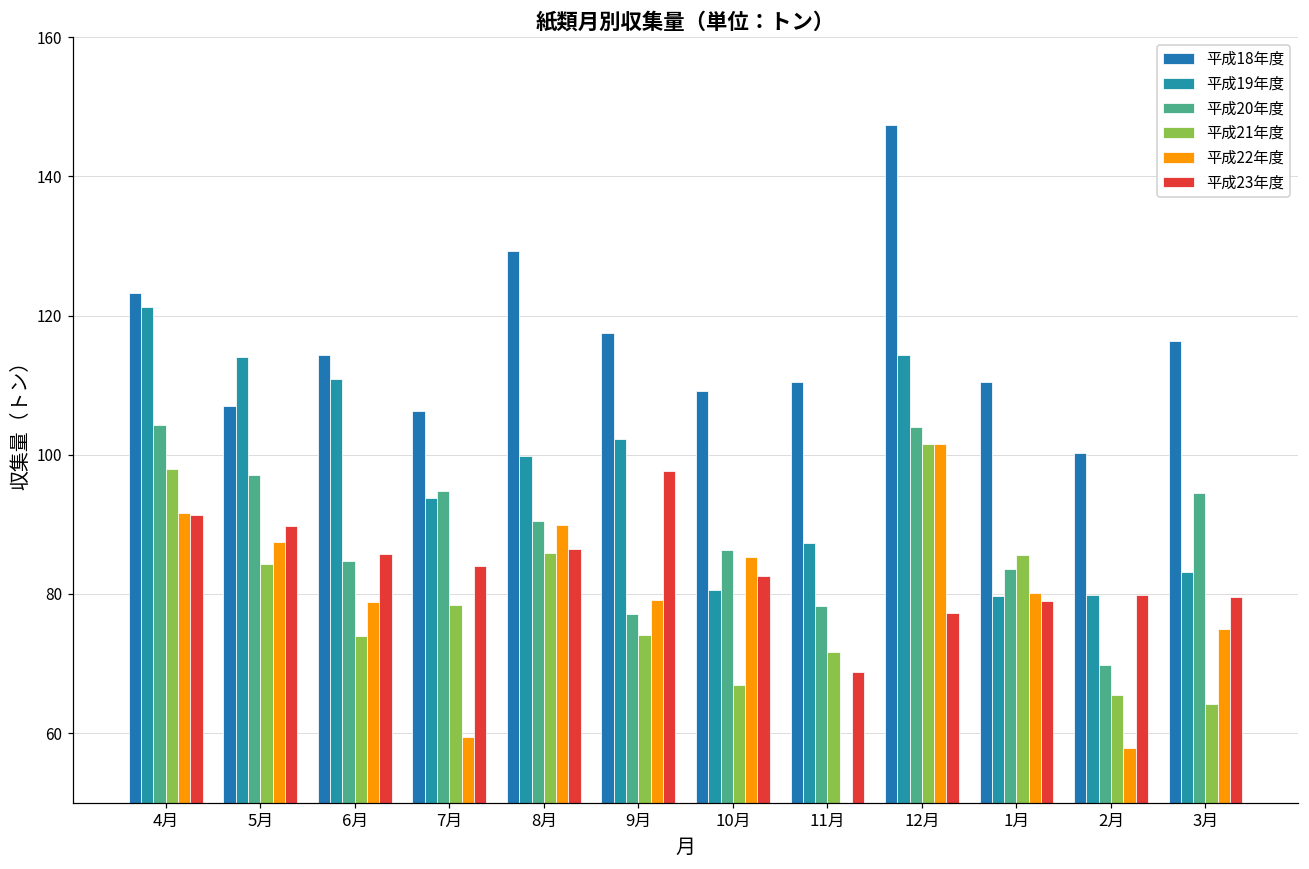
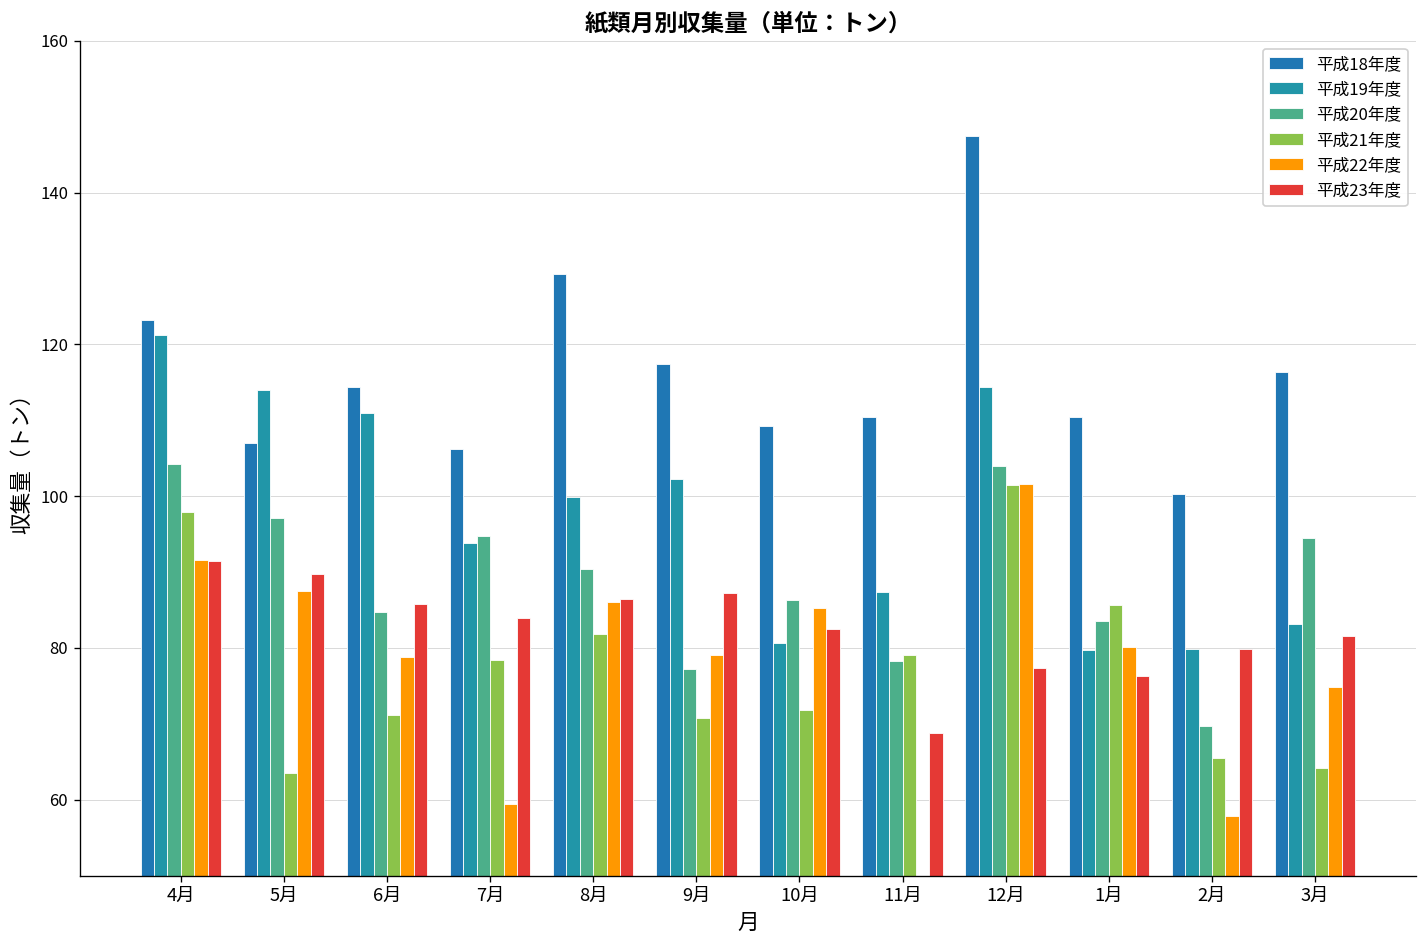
平成21年度, 5月: 84 -> 64
平成21年度, 6月: 74 -> 71
平成21年度, 8月: 86 -> 82
平成22年度, 8月: 90 -> 86
平成21年度, 9月: 74 -> 71
平成23年度, 9月: 98 -> 87
平成21年度, 10月: 67 -> 72
平成21年度, 11月: 72 -> 79
平成23年度, 1月: 79 -> 76
平成23年度, 3月: 80 -> 82
